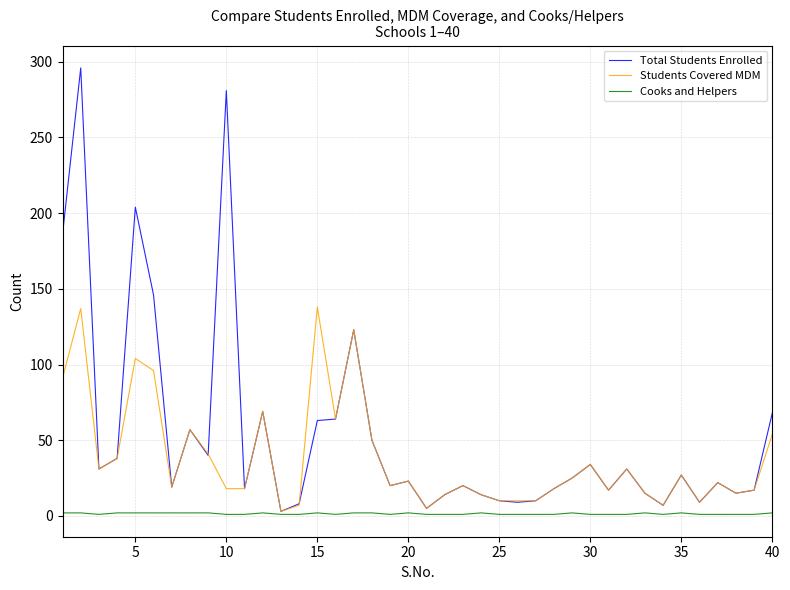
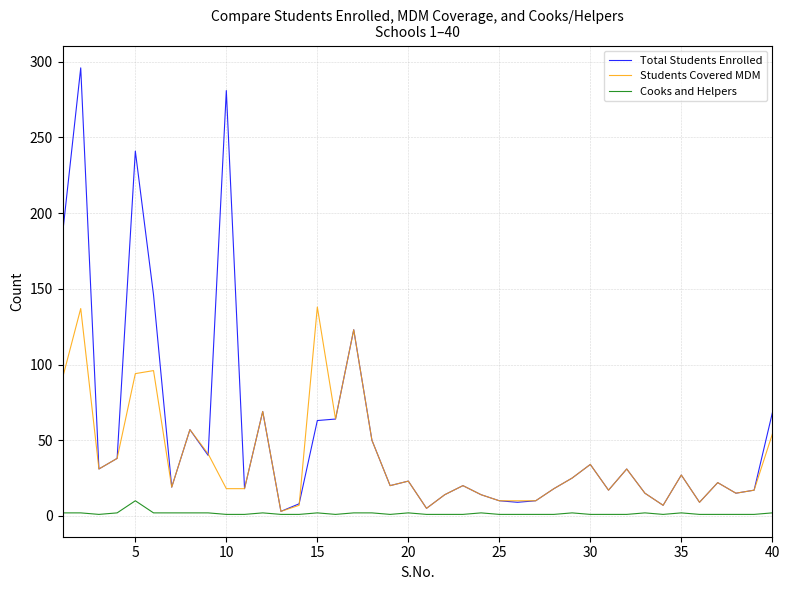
Total Students Enrolled, 5: 204 -> 241
Students Covered MDM, 5: 104 -> 94
Cooks and Helpers, 5: 2 -> 10
